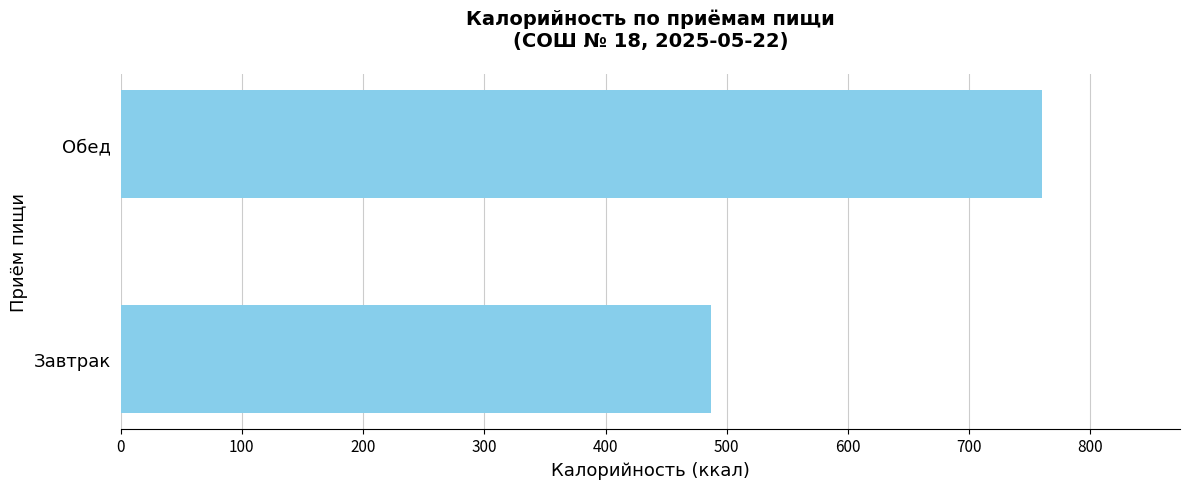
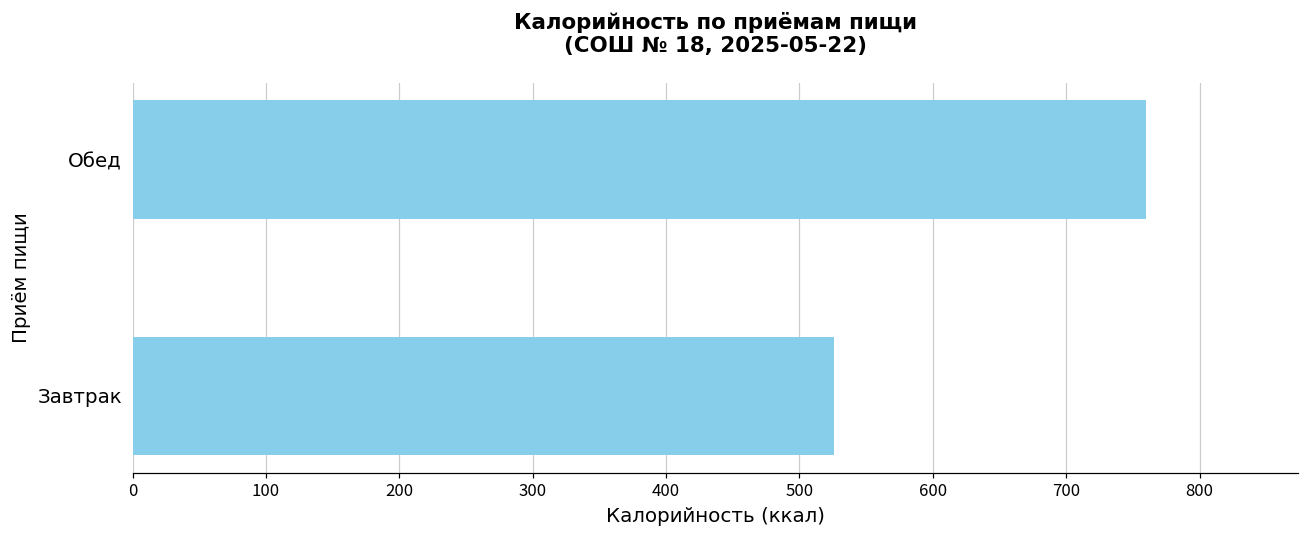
Завтрак: 487 -> 526
